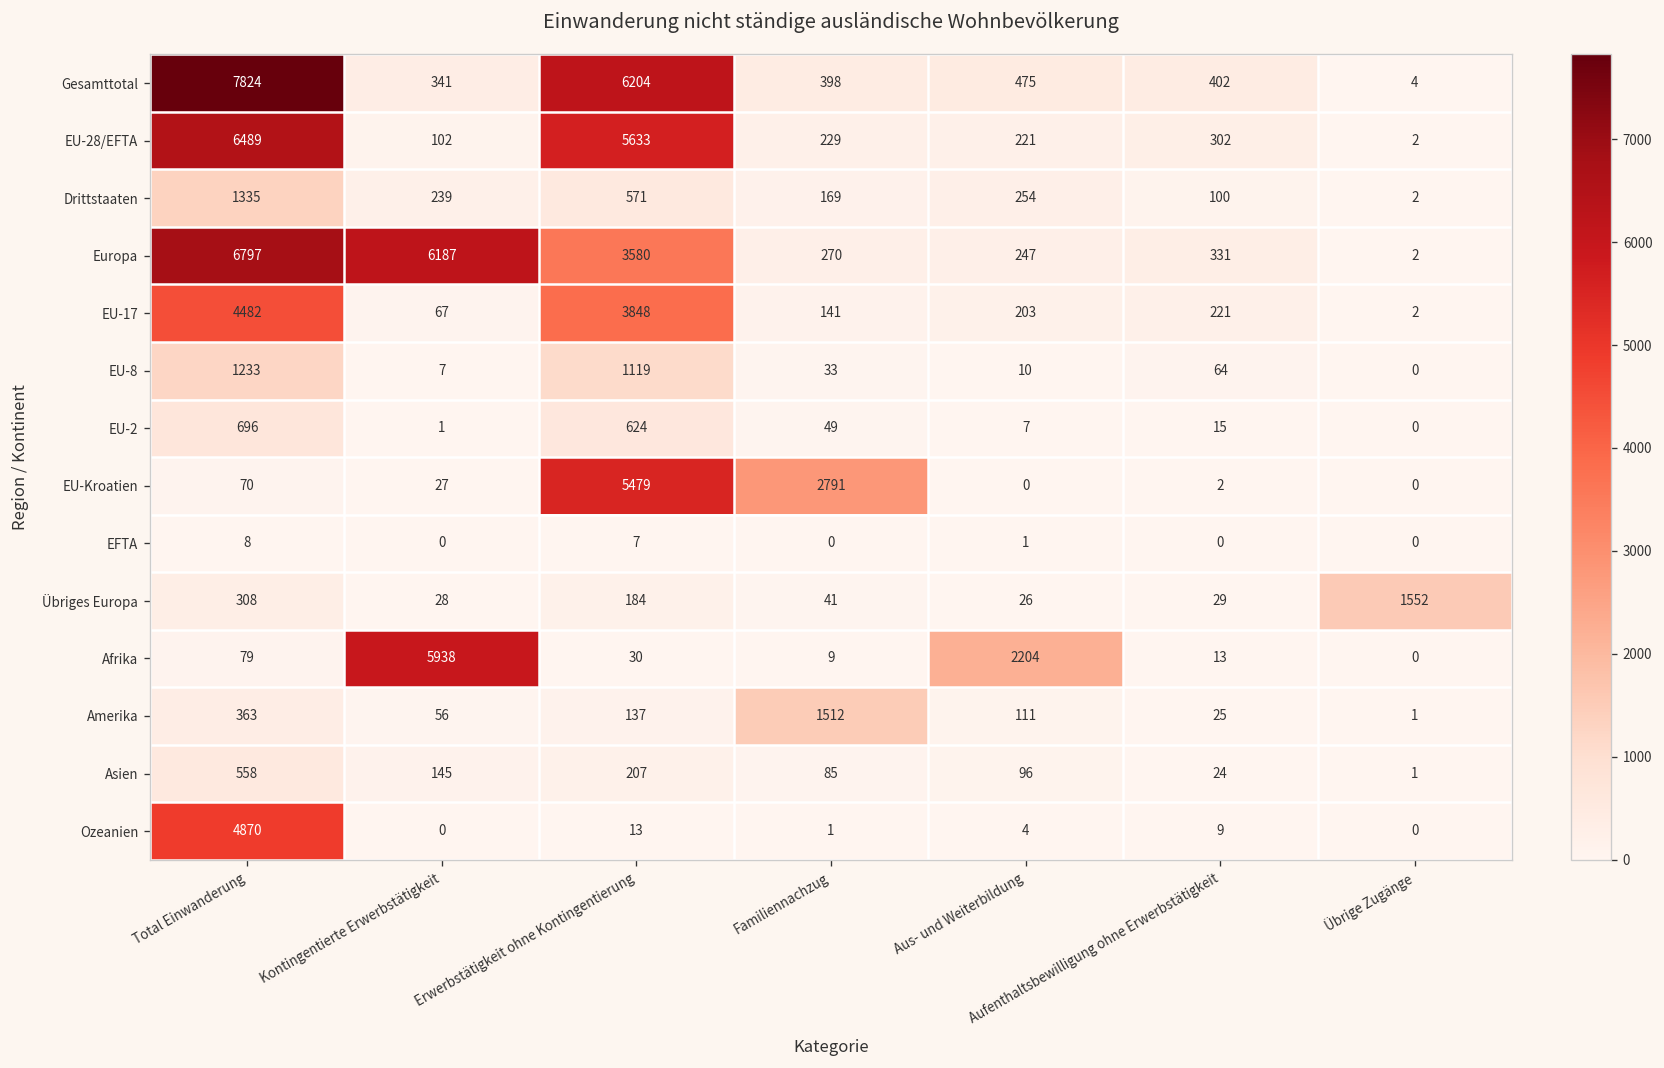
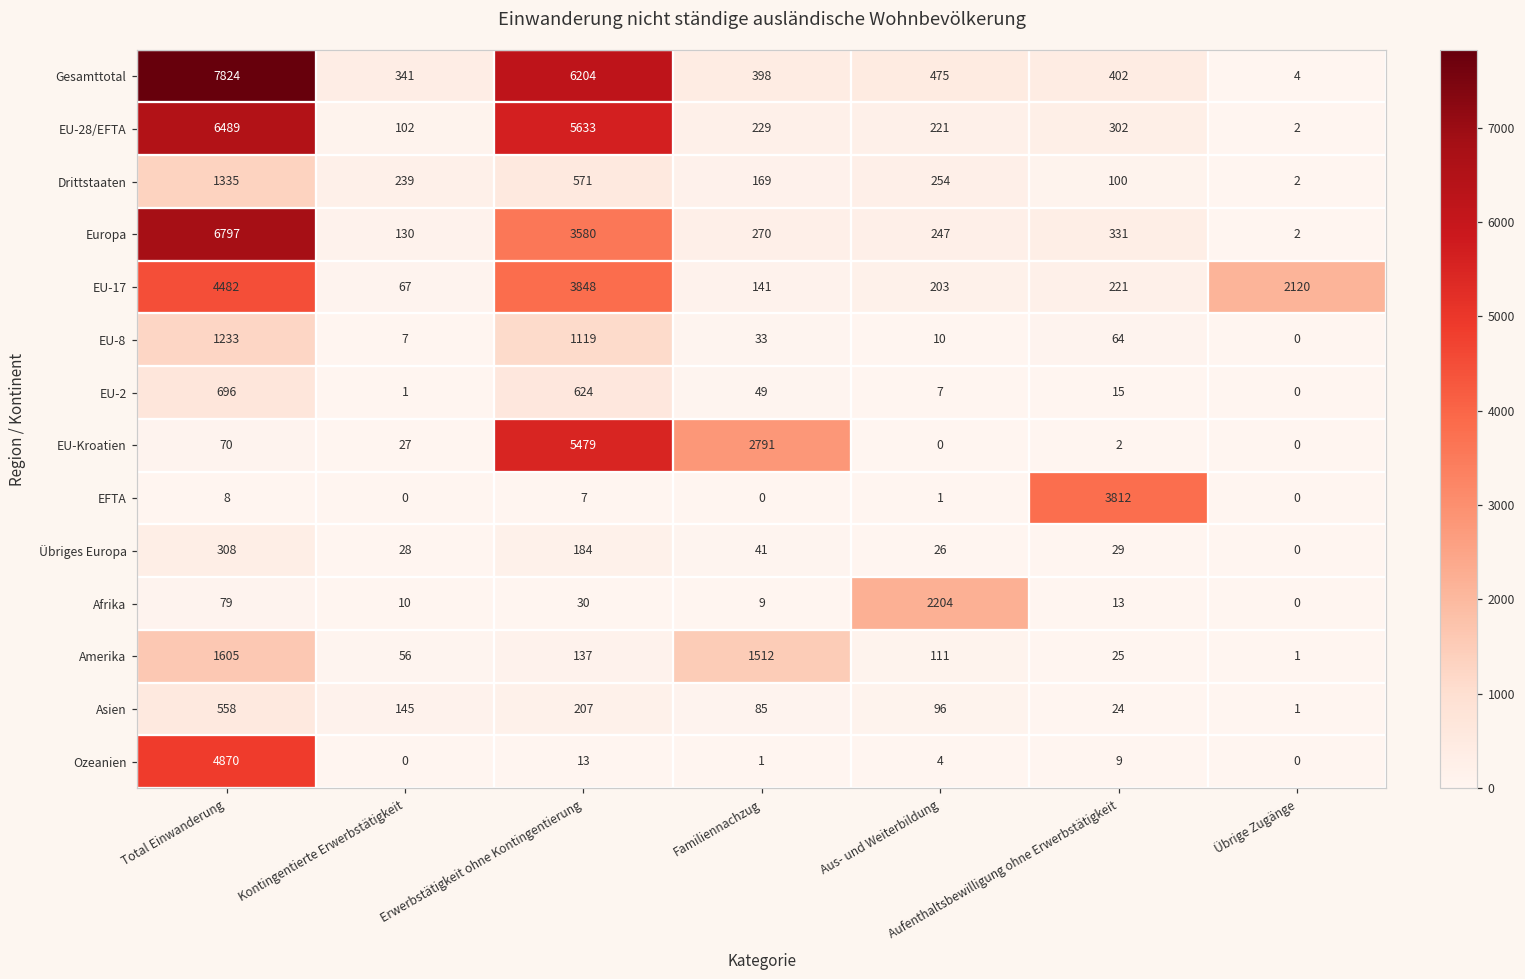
Europa, Kontingentierte Erwerbstätigkeit: 6187 -> 130
EU-17, Übrige Zugänge: 2 -> 2120
EFTA, Aufenthaltsbewilligung ohne Erwerbstätigkeit: 0 -> 3812
Übriges Europa, Übrige Zugänge: 1552 -> 0
Afrika, Kontingentierte Erwerbstätigkeit: 5938 -> 10
Amerika, Total Einwanderung: 363 -> 1605
